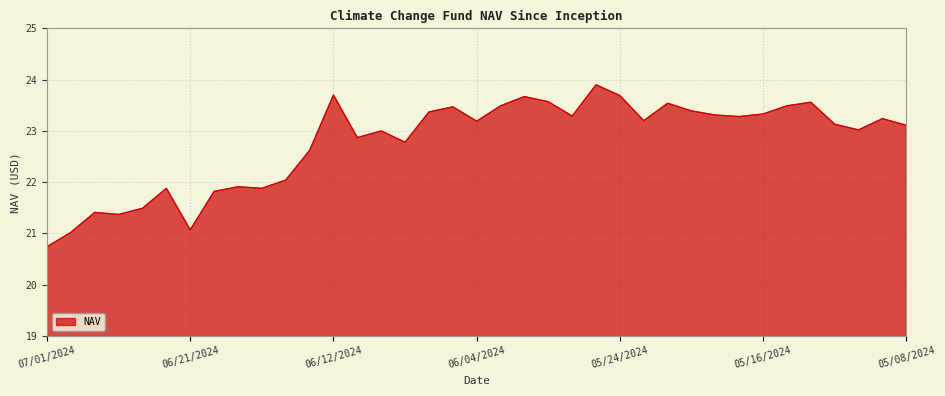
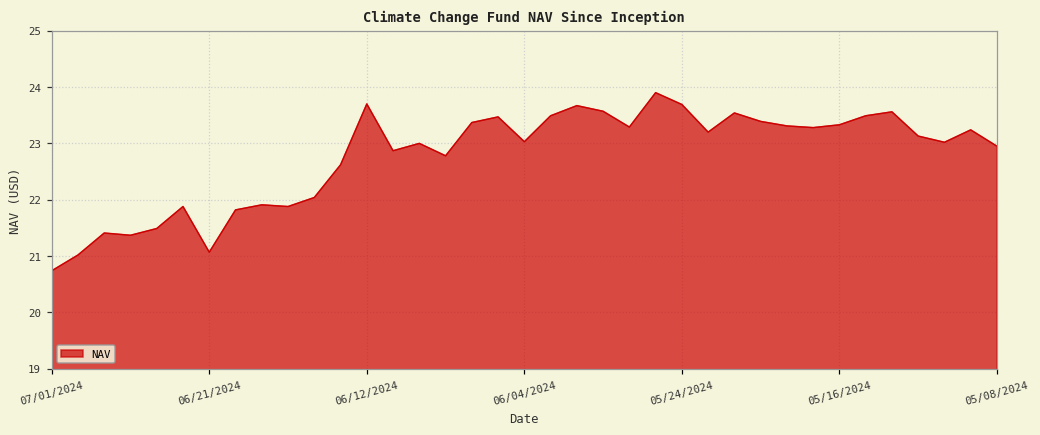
06/04/2024: 23.2 -> 23.0
05/08/2024: 23.1 -> 23.0
